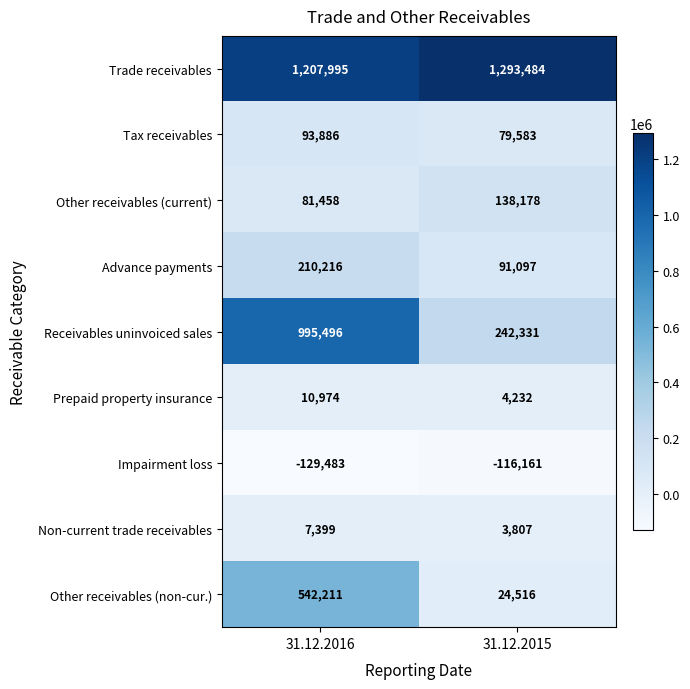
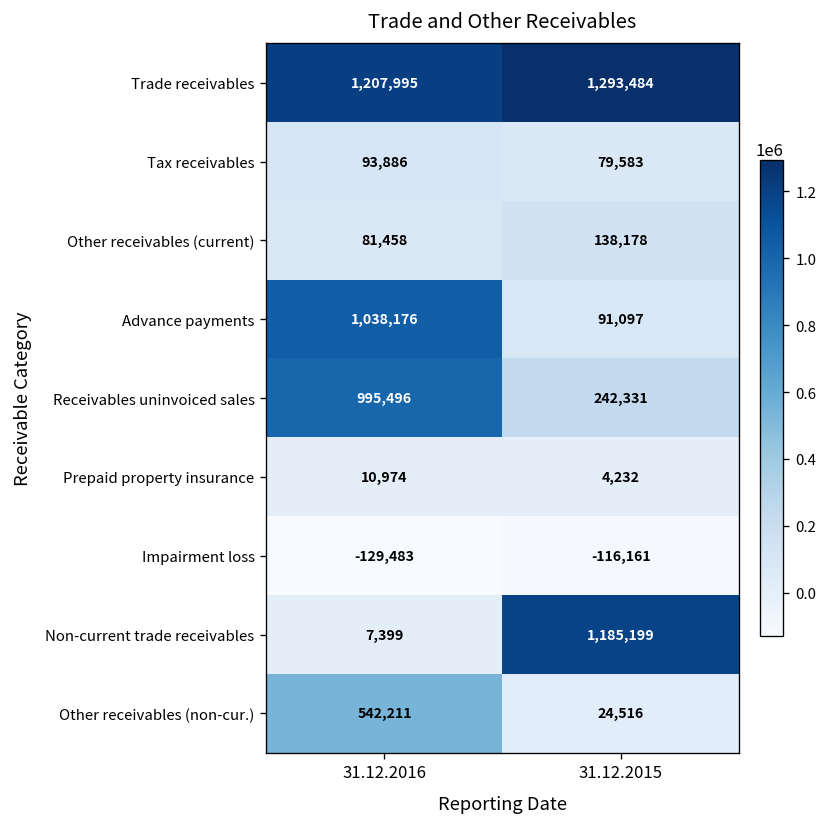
Advance payments, 31.12.2016: 210,216 -> 1,038,176
Non-current trade receivables, 31.12.2015: 3,807 -> 1,185,199
